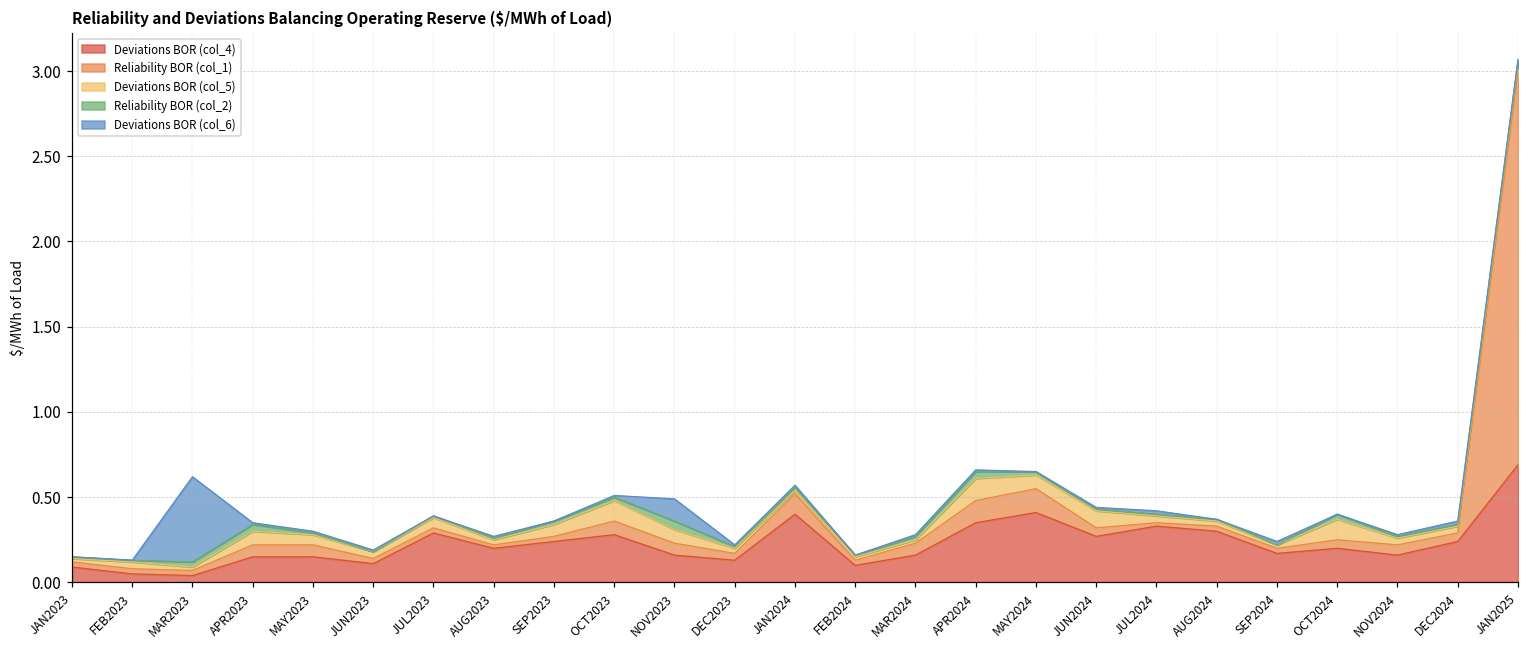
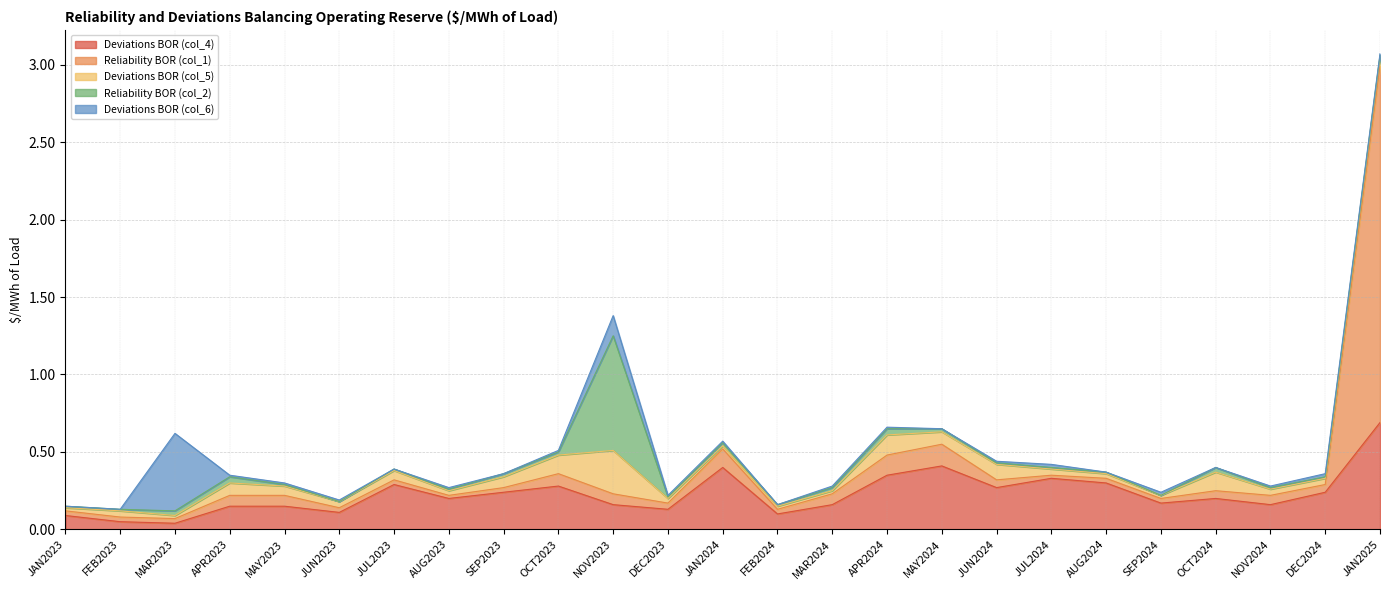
Deviations BOR (col_5), NOV2023: 0.08 -> 0.28
Reliability BOR (col_2), NOV2023: 0.05 -> 0.74
